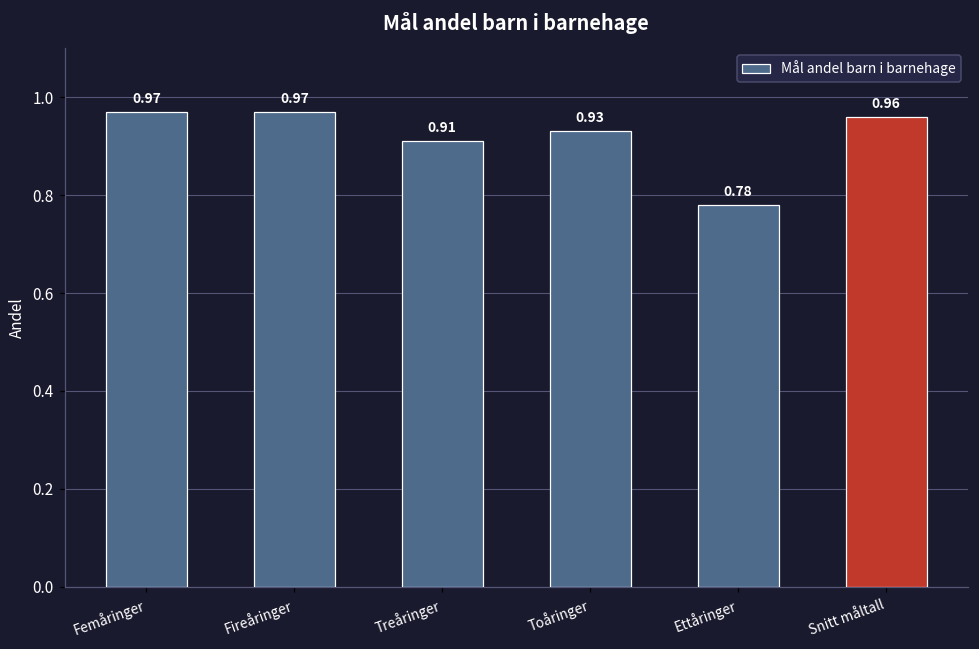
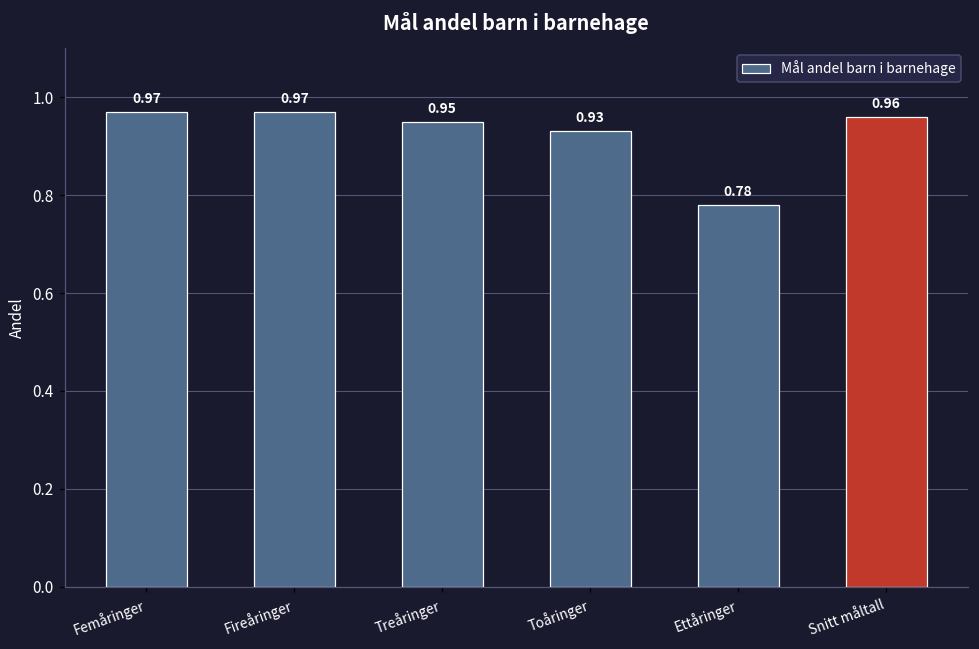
Treåringer: 0.91 -> 0.95
